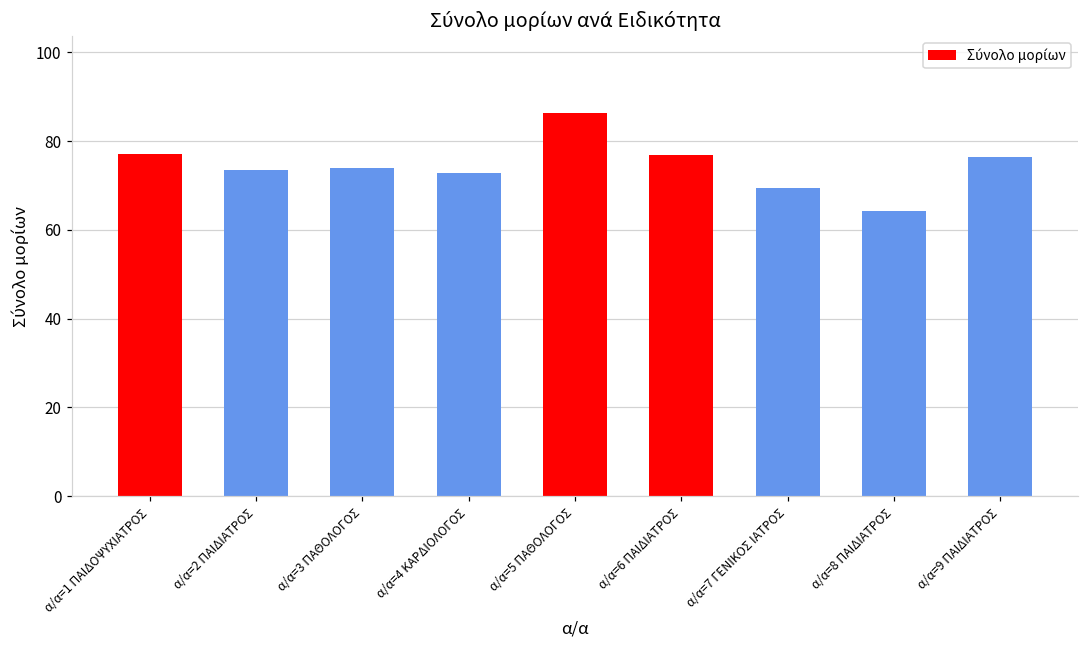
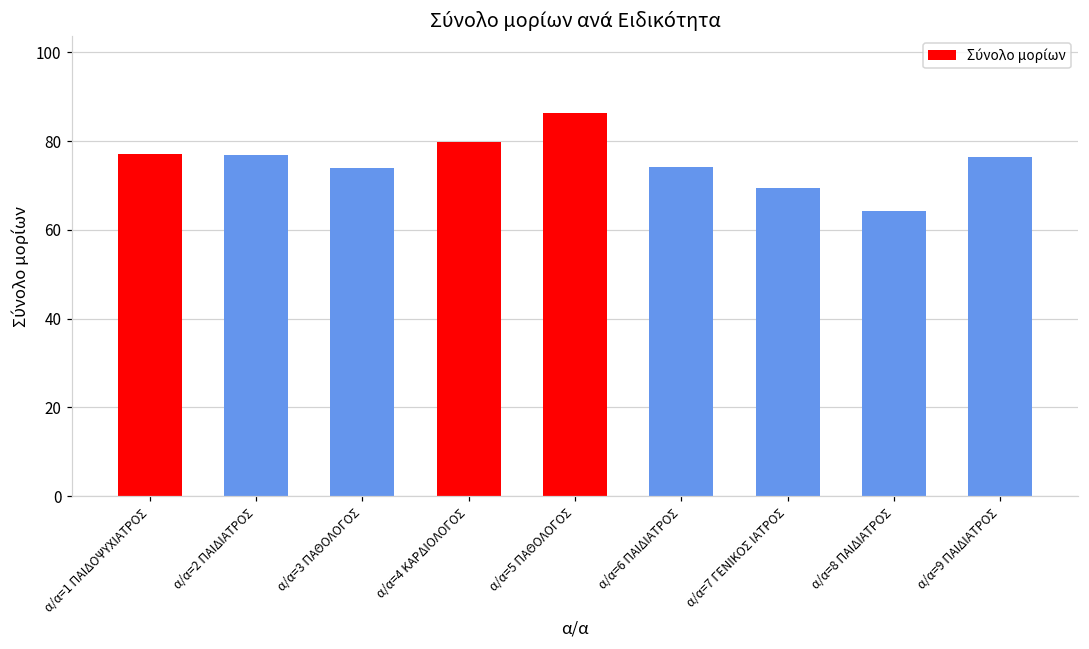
α/α=2 ΠΑΙΔΙΑΤΡΟΣ: 74 -> 77
α/α=4 ΚΑΡΔΙΟΛΟΓΟΣ: 73 -> 80
α/α=6 ΠΑΙΔΙΑΤΡΟΣ: 77 -> 74
